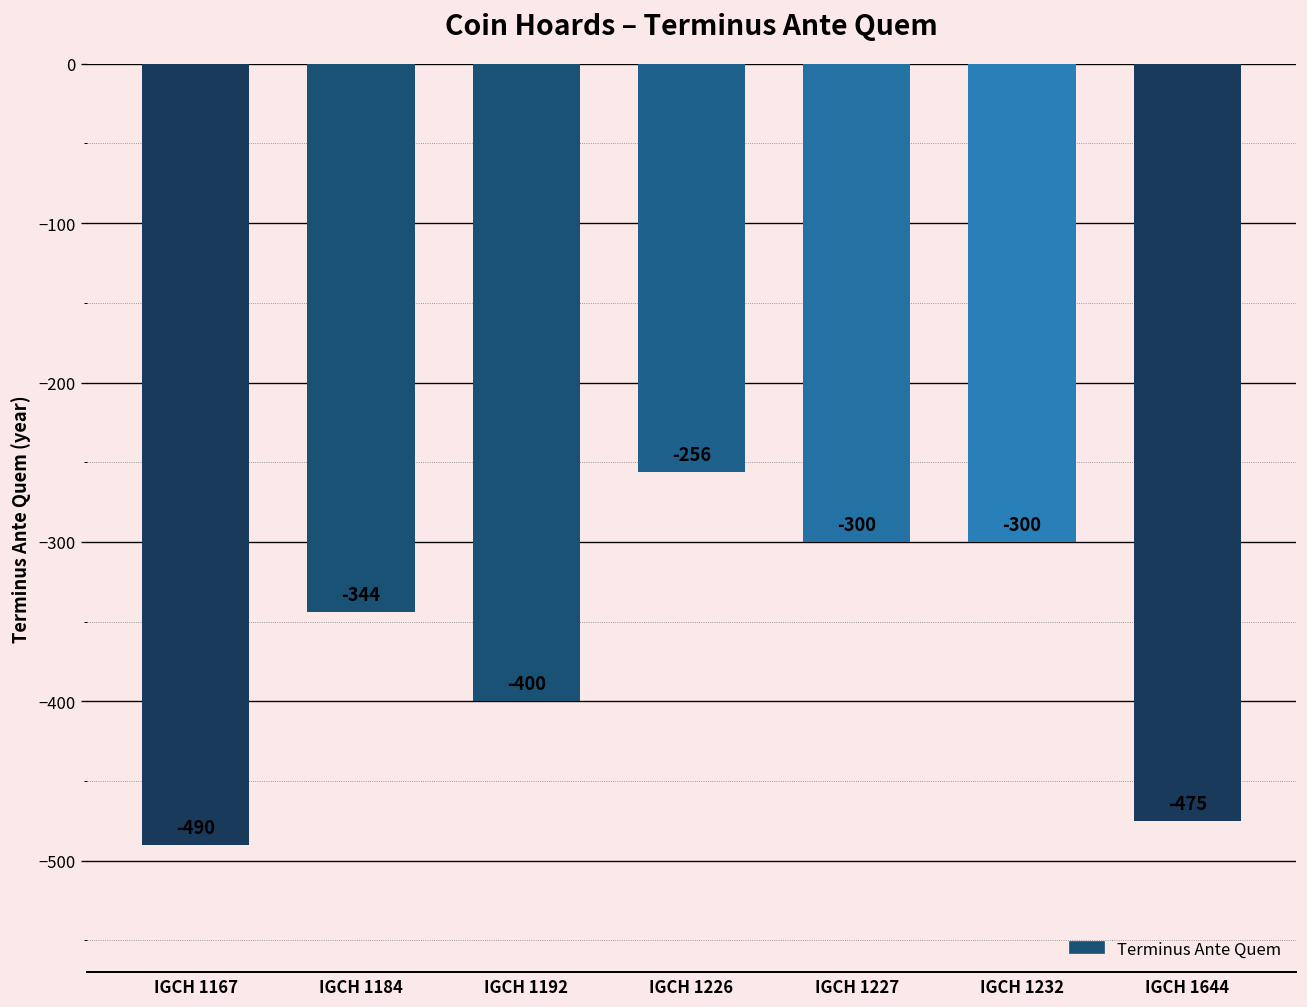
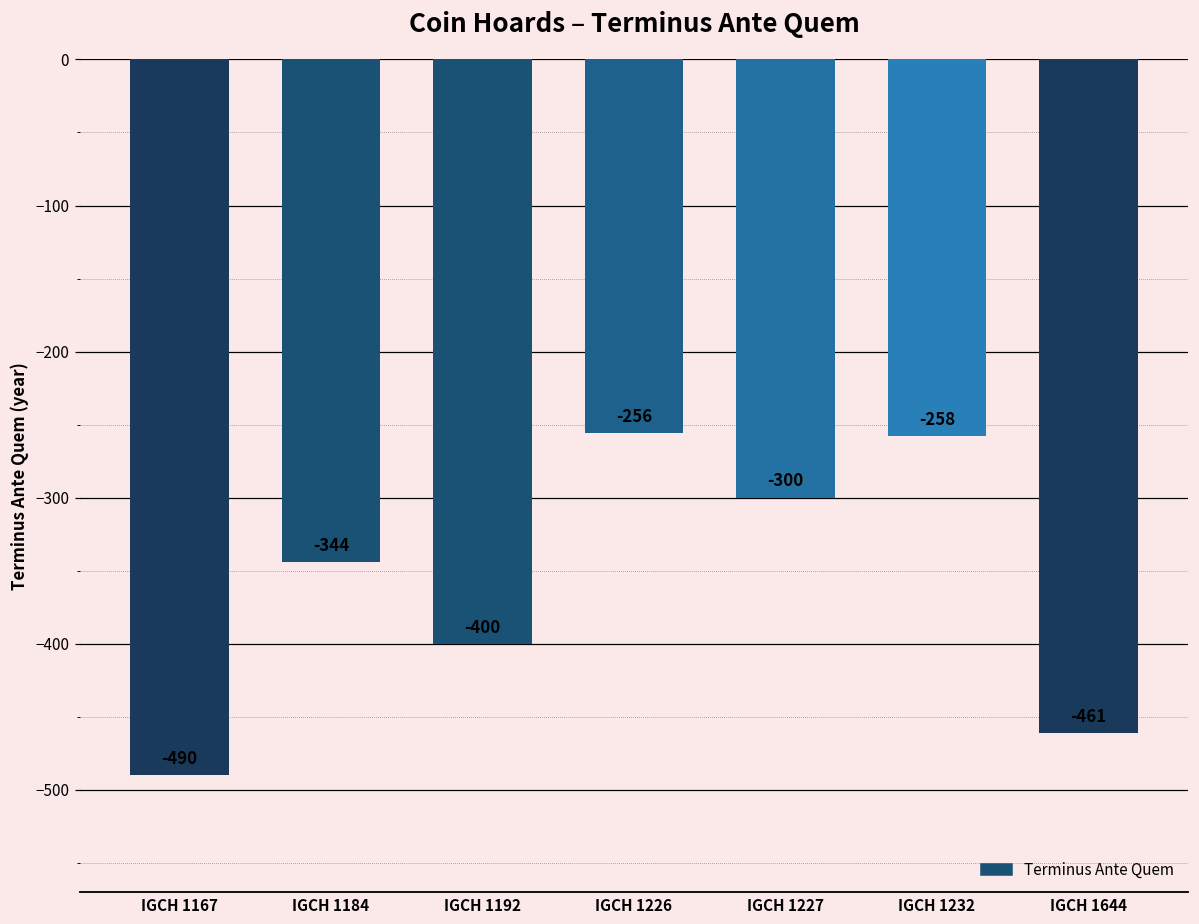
IGCH 1232: -300 -> -258
IGCH 1644: -475 -> -461
